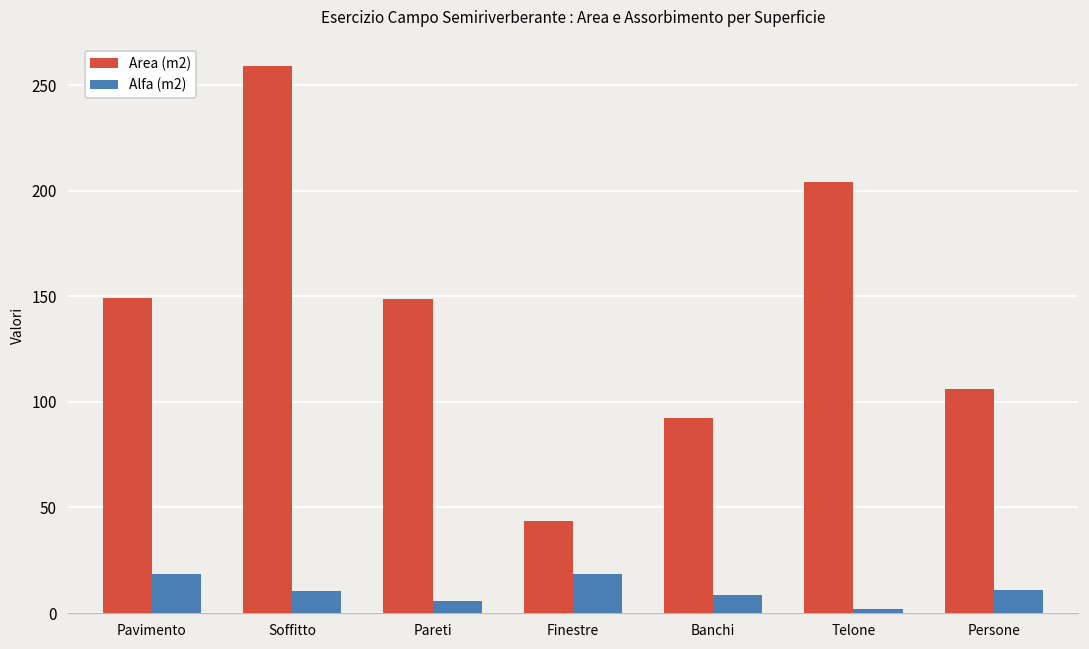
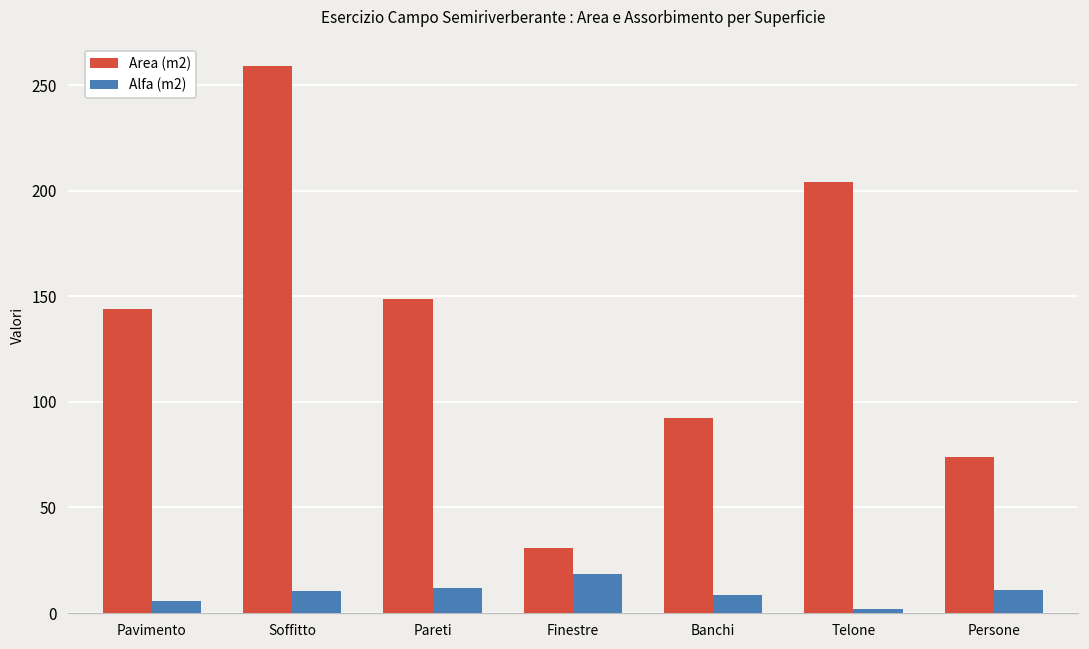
Area (m2), Pavimento: 149 -> 144
Alfa (m2), Pavimento: 19 -> 6
Alfa (m2), Pareti: 6 -> 12
Area (m2), Finestre: 44 -> 31
Area (m2), Persone: 106 -> 74
